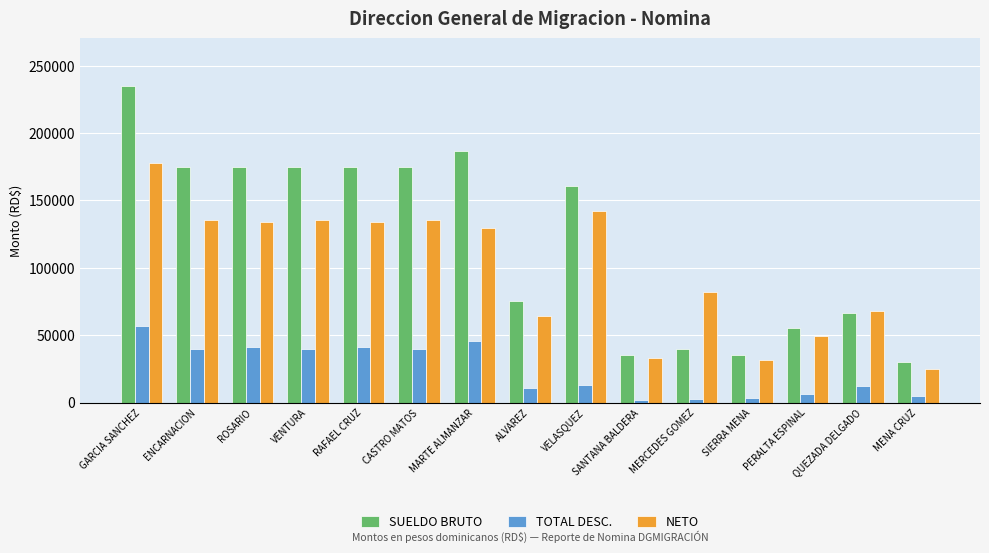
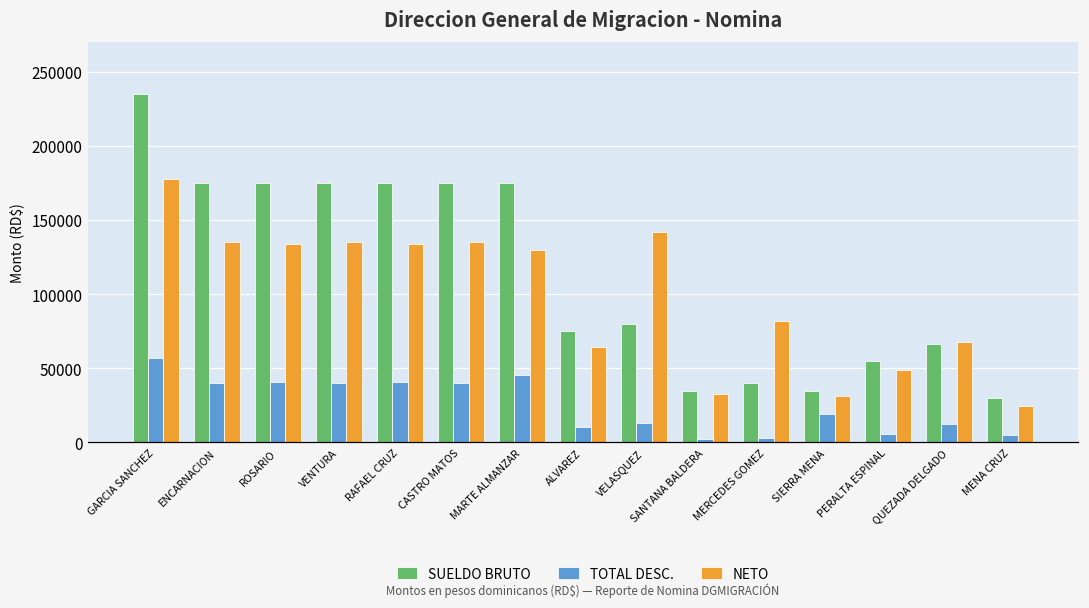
SUELDO BRUTO, MARTE ALMANZAR: 187000 -> 175000
SUELDO BRUTO, VELASQUEZ: 161000 -> 80000
TOTAL DESC., SIERRA MENA: 4000 -> 19000
